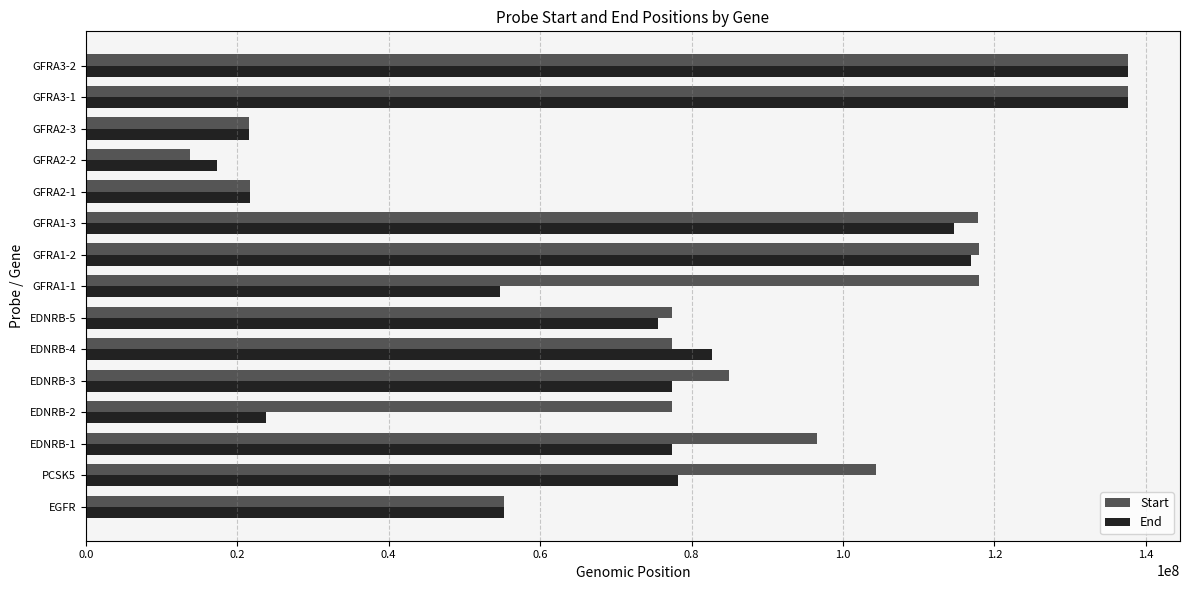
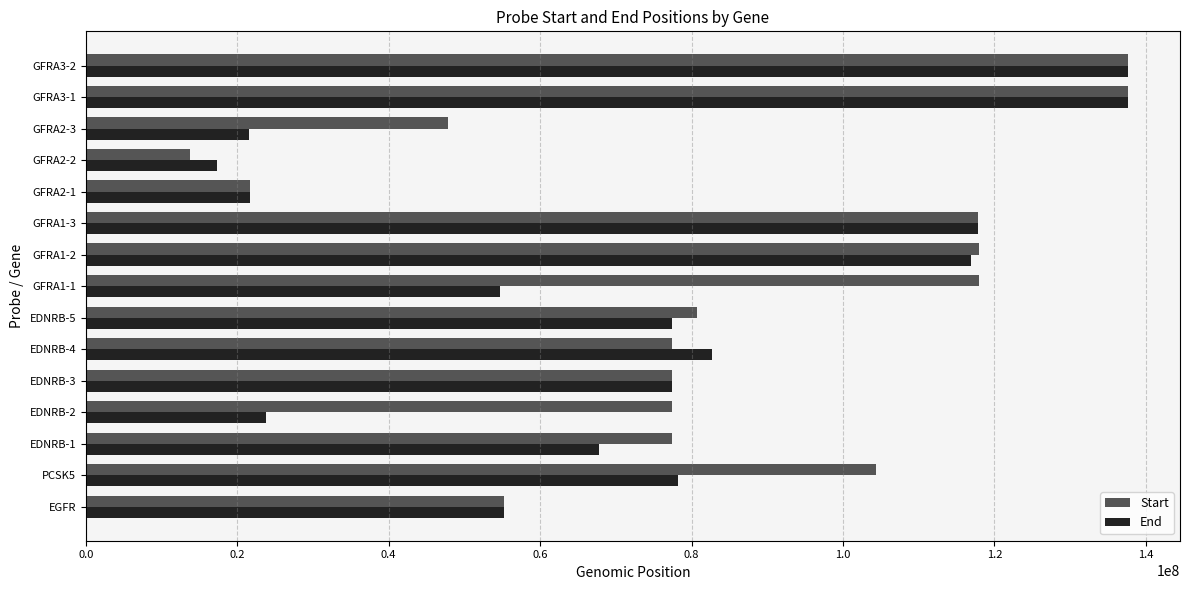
Start, GFRA2-3: 22000000 -> 48000000
End, GFRA1-3: 115000000 -> 118000000
Start, EDNRB-5: 77000000 -> 81000000
End, EDNRB-5: 76000000 -> 77000000
Start, EDNRB-3: 85000000 -> 77000000
Start, EDNRB-1: 97000000 -> 77000000
End, EDNRB-1: 77000000 -> 68000000
